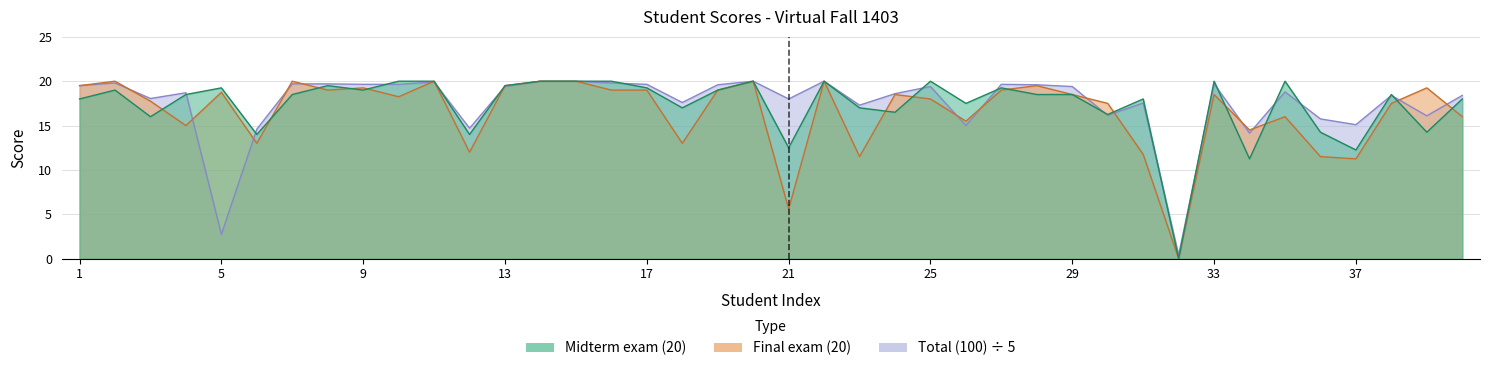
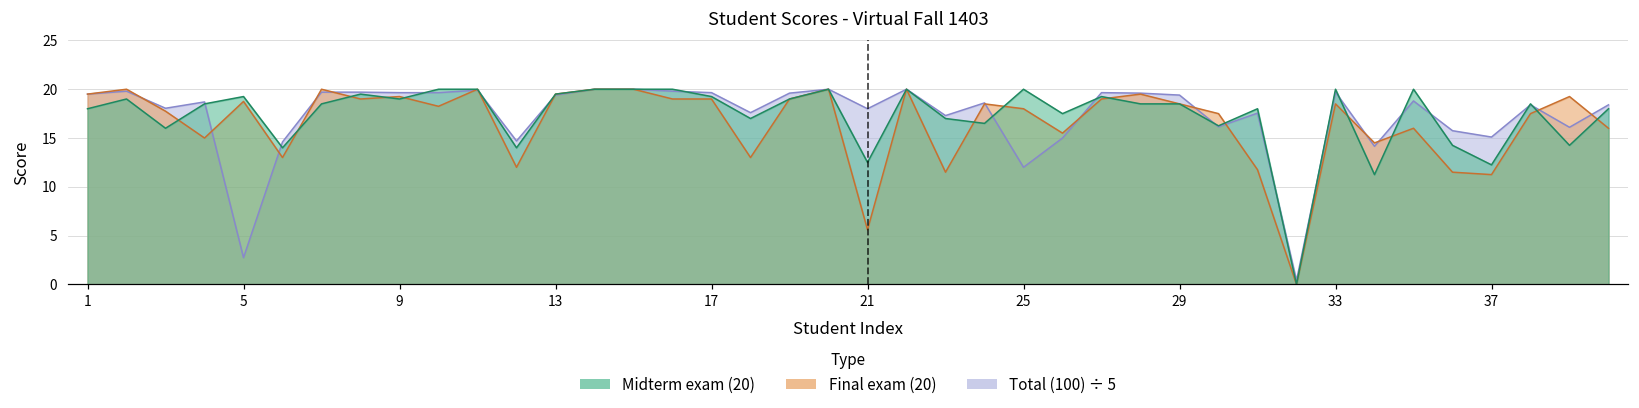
Total (100) ÷ 5, 25: 19 -> 12
